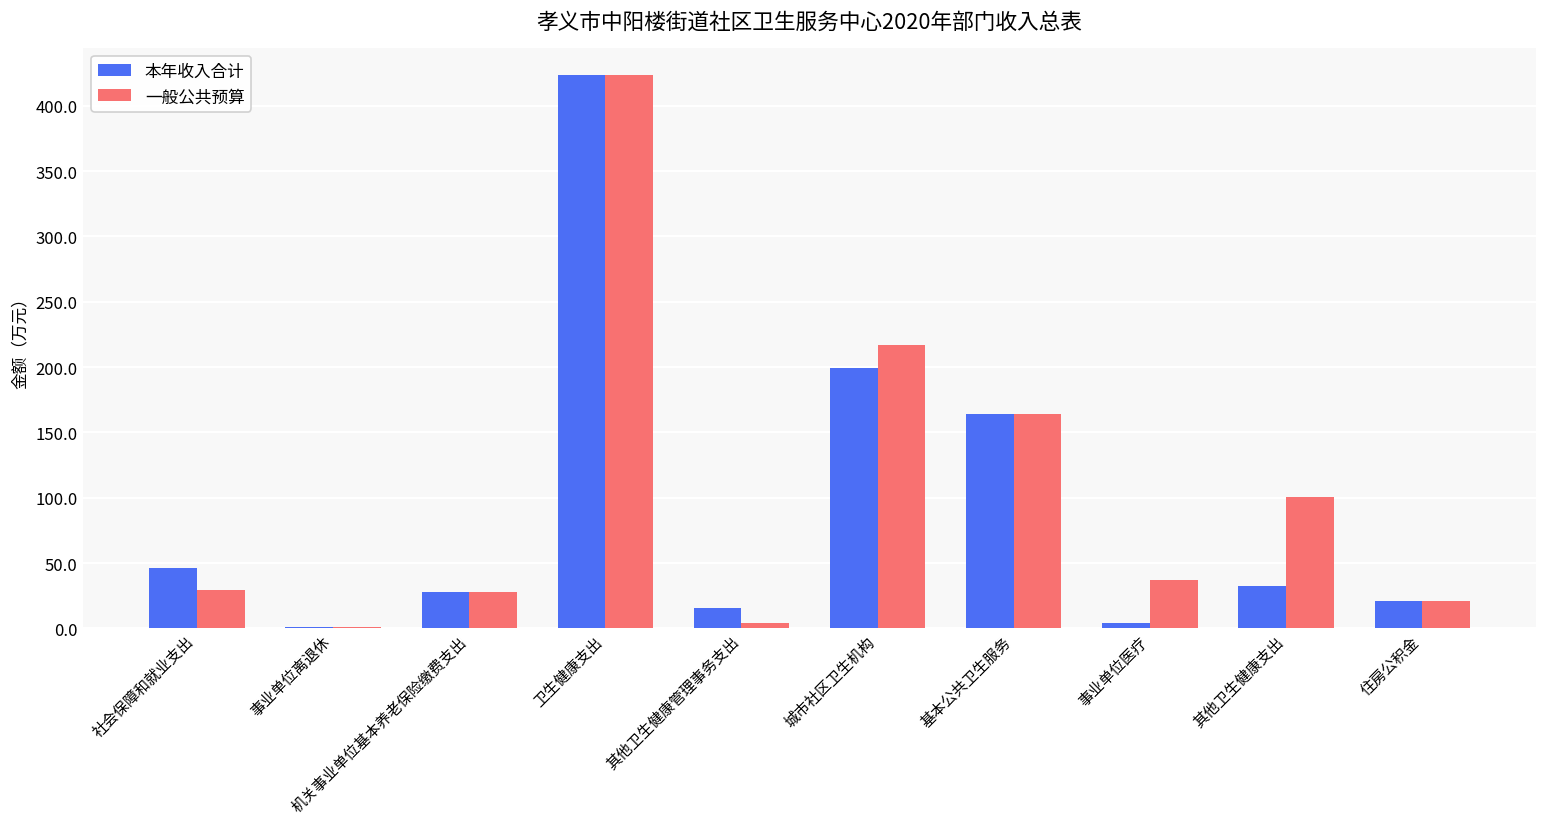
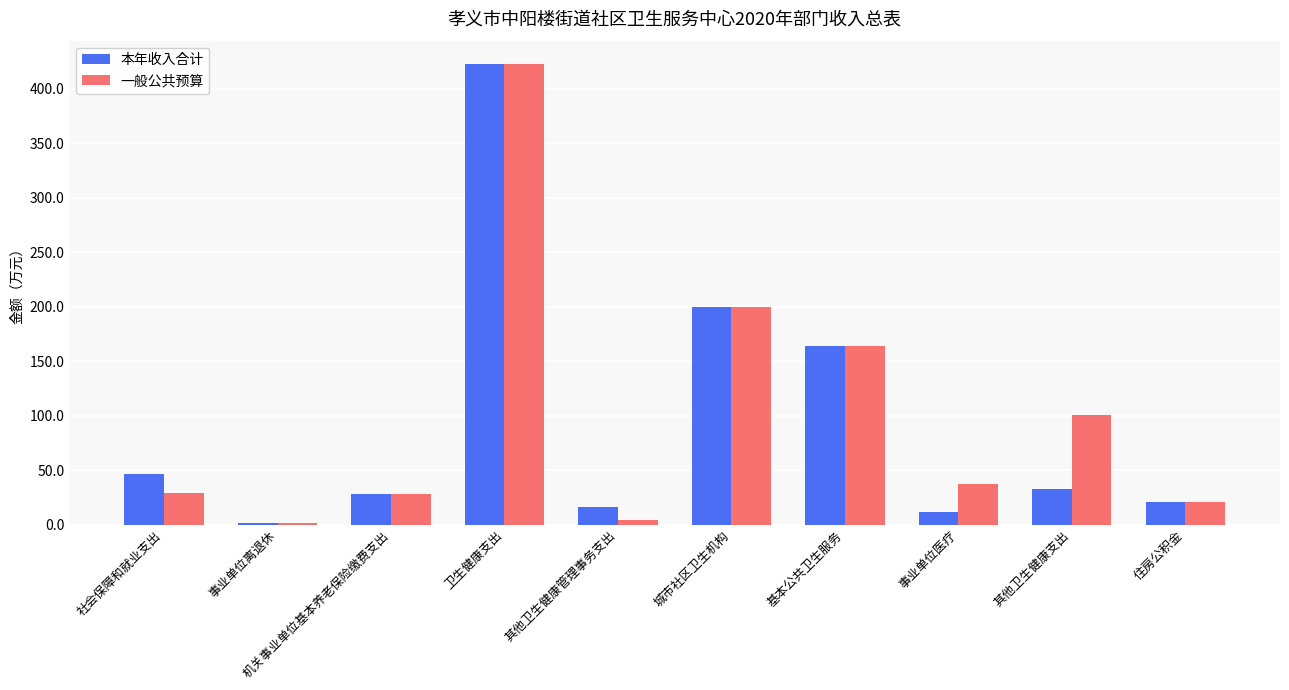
一般公共预算, 城市社区卫生机构: 217 -> 199
本年收入合计, 事业单位医疗: 4 -> 11
